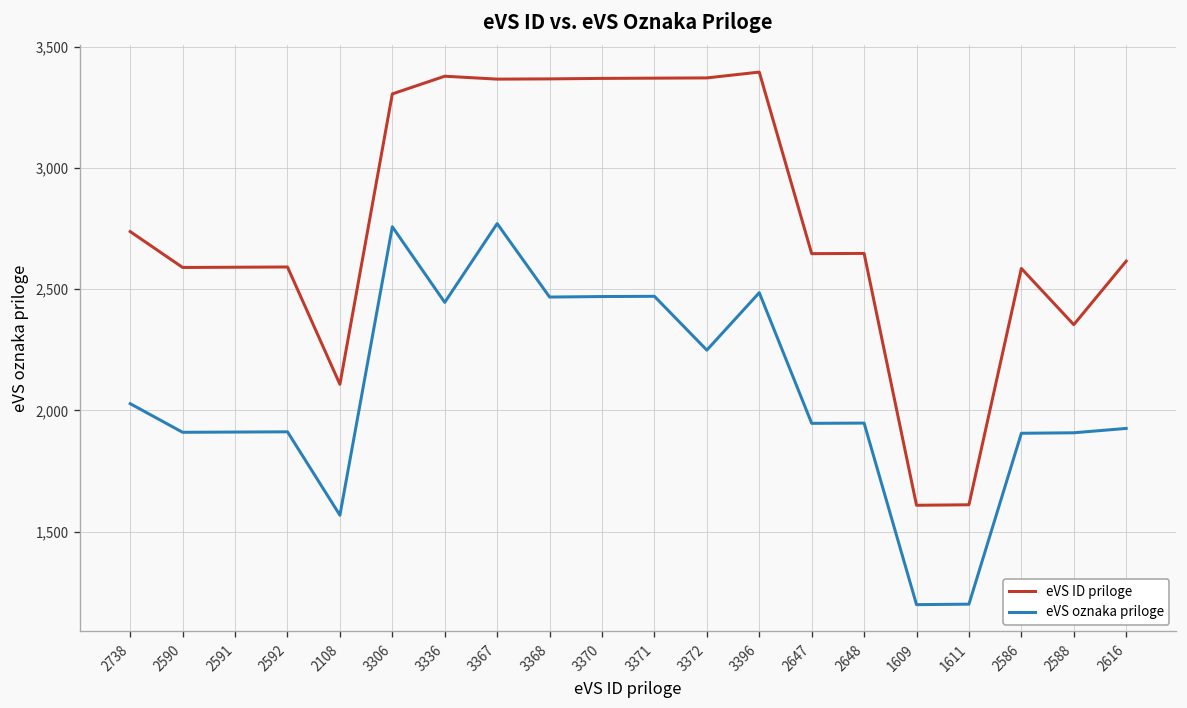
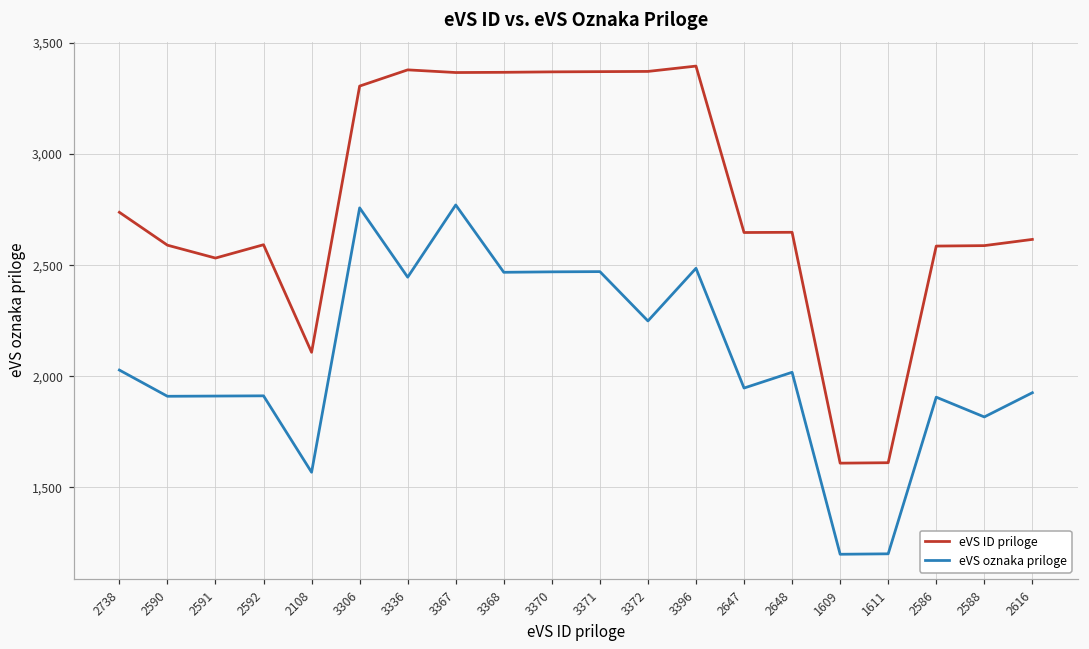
eVS ID priloge, 2591: 2,590 -> 2,530
eVS oznaka priloge, 2648: 1,950 -> 2,020
eVS ID priloge, 2588: 2,350 -> 2,590
eVS oznaka priloge, 2588: 1,910 -> 1,820
